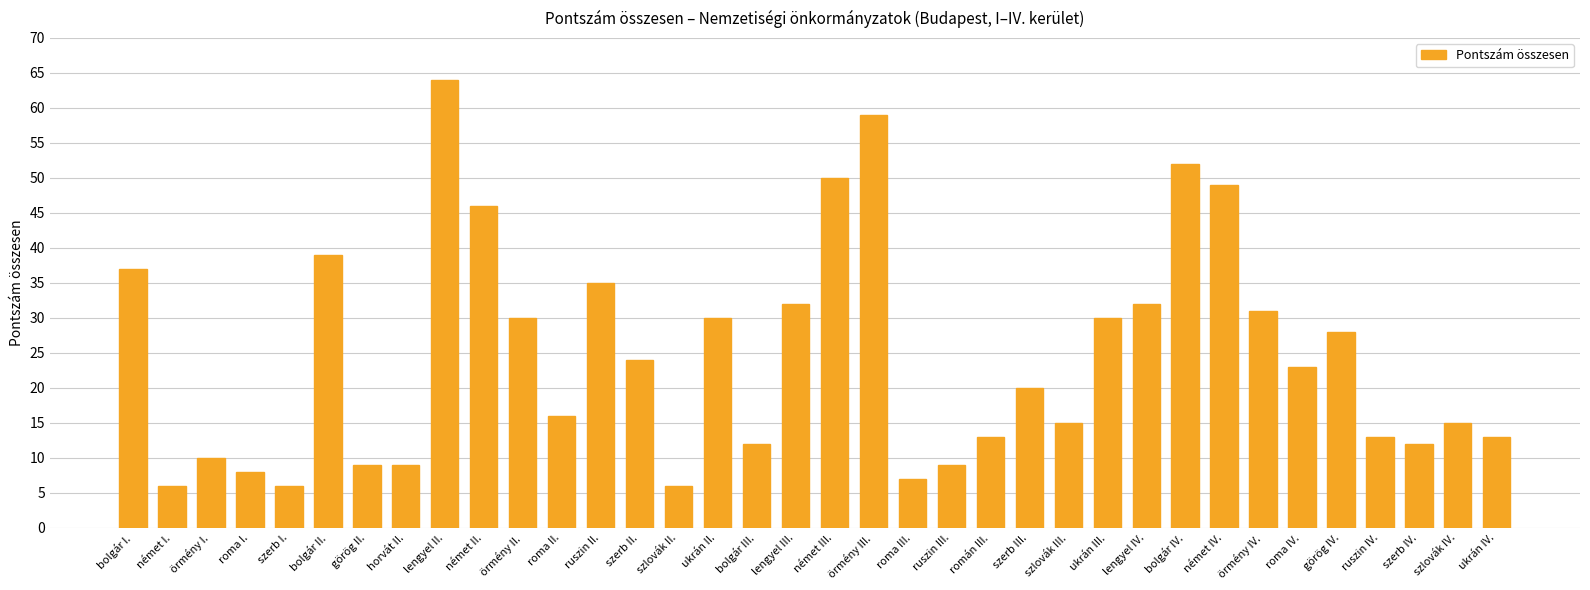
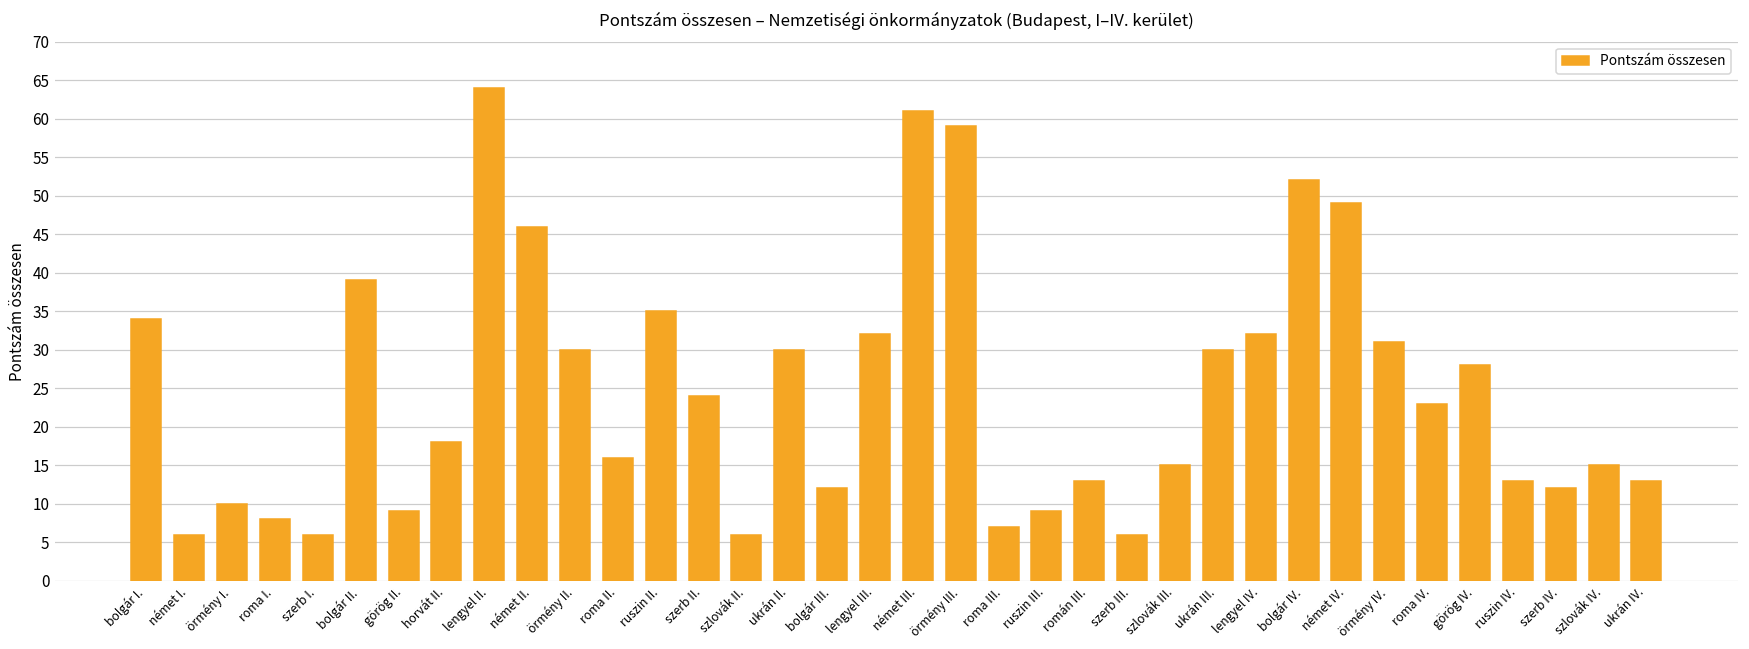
bolgár I.: 37 -> 34
horvát II.: 9 -> 18
német III.: 50 -> 61
szerb III.: 20 -> 6
